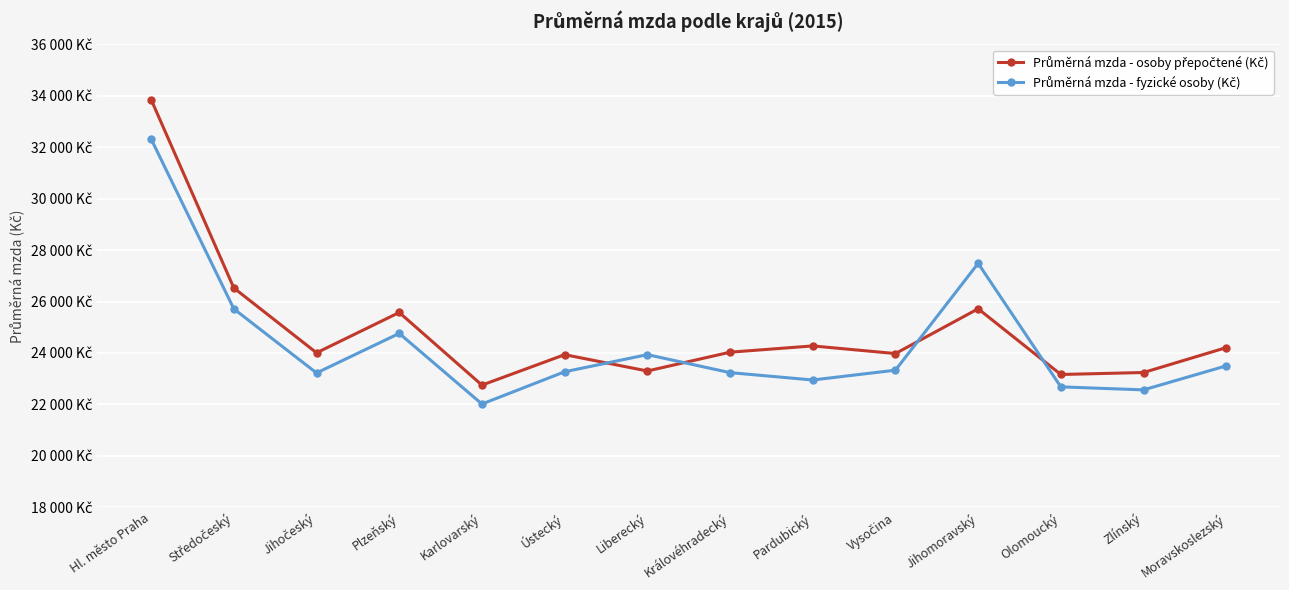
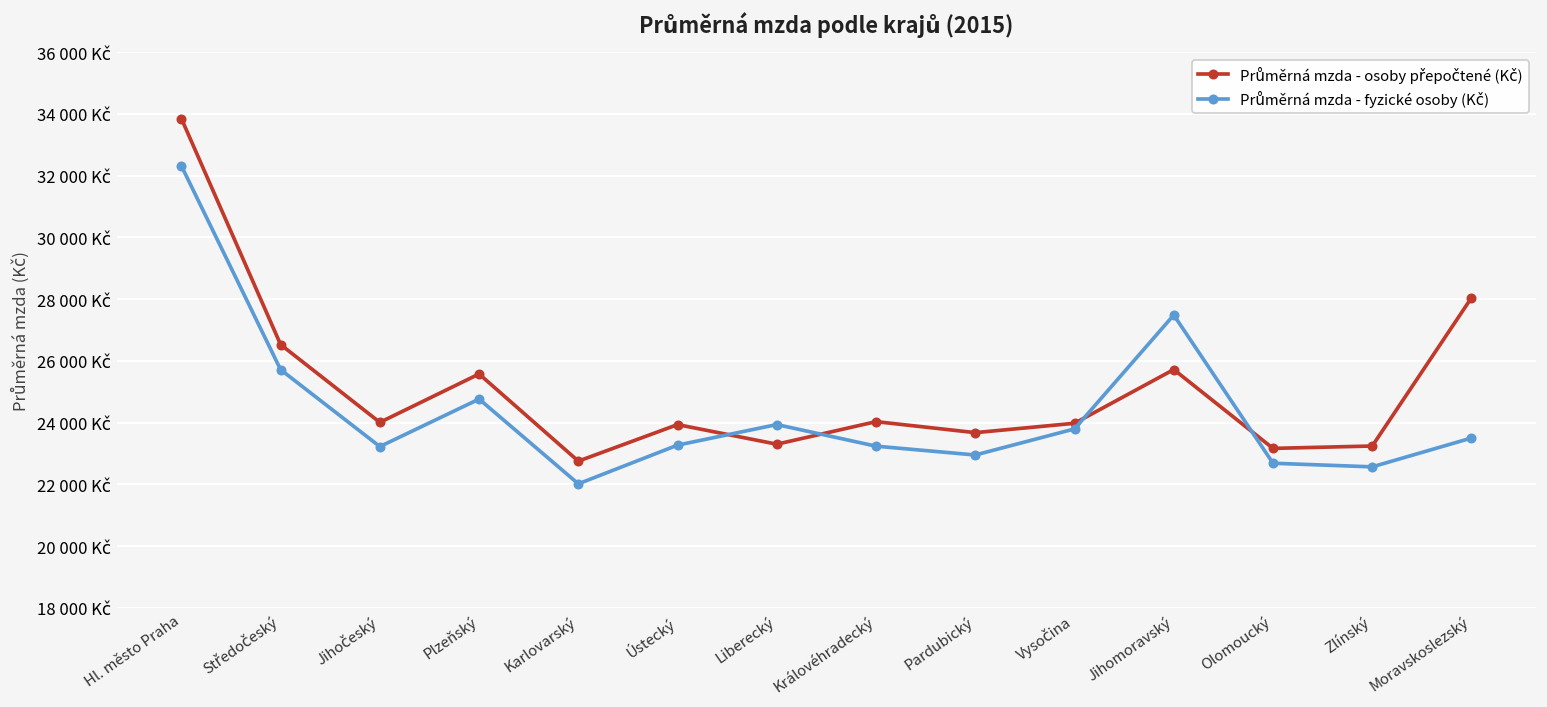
Průměrná mzda - osoby přepočtené (Kč), Pardubický: 24300 Kč -> 23700 Kč
Průměrná mzda - fyzické osoby (Kč), Vysočina: 23300 Kč -> 23800 Kč
Průměrná mzda - osoby přepočtené (Kč), Moravskoslezský: 24200 Kč -> 28000 Kč
